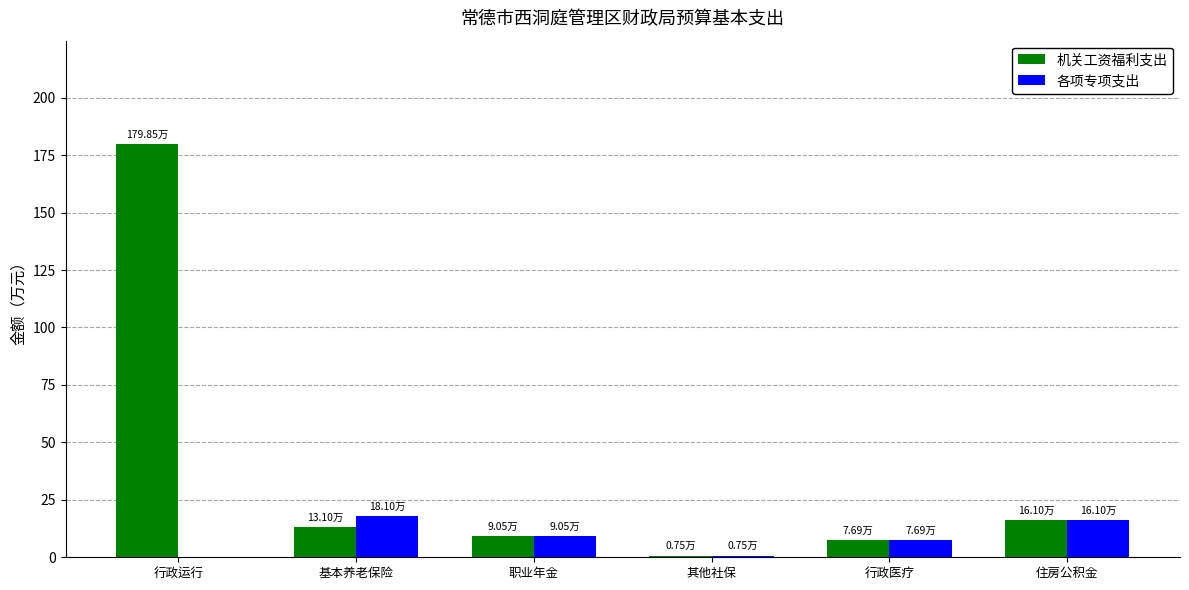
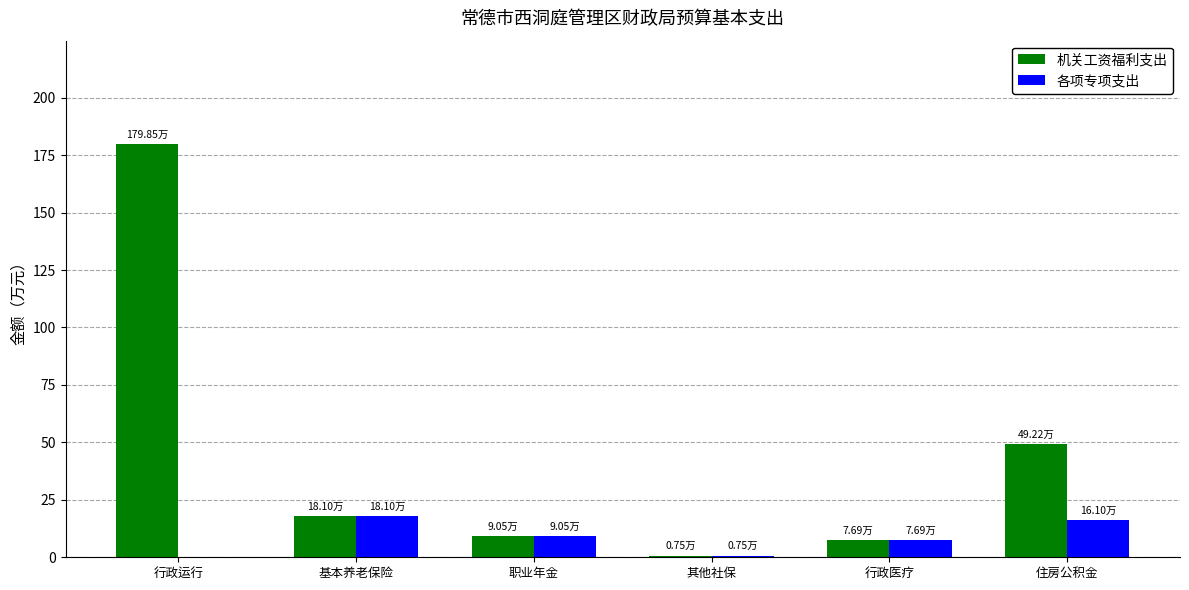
机关工资福利支出, 基本养老保险: 13.10万 -> 18.10万
机关工资福利支出, 住房公积金: 16.10万 -> 49.22万
